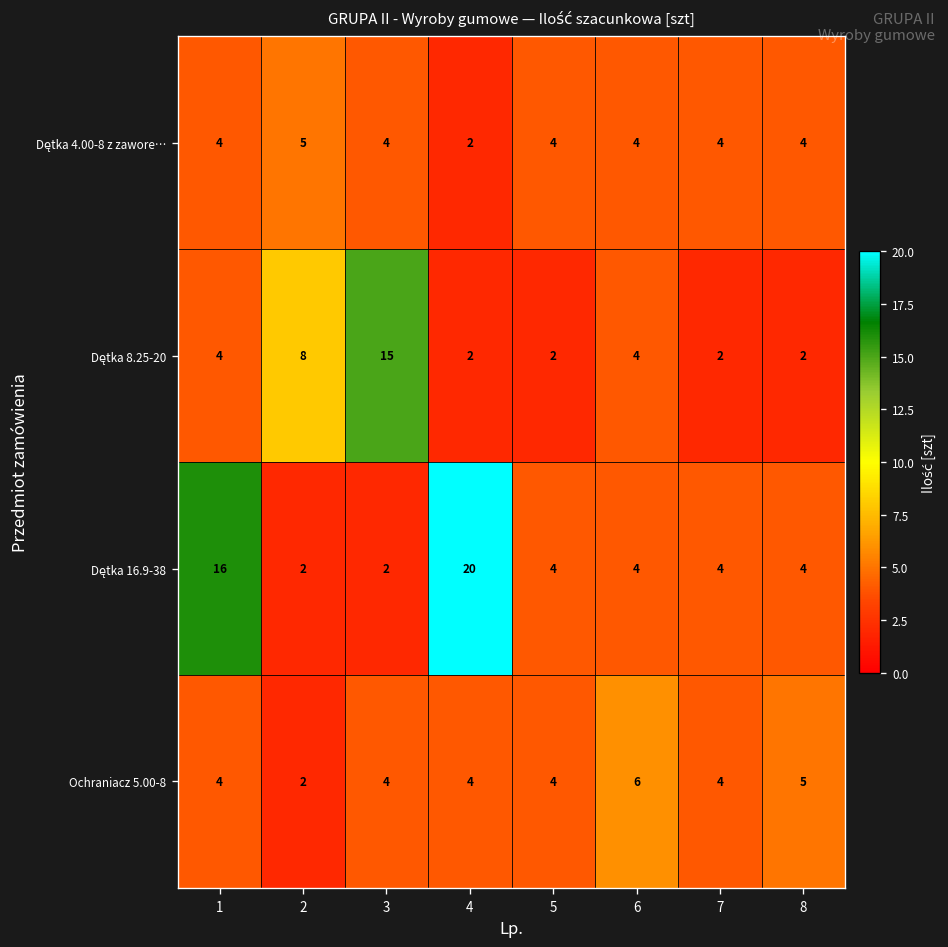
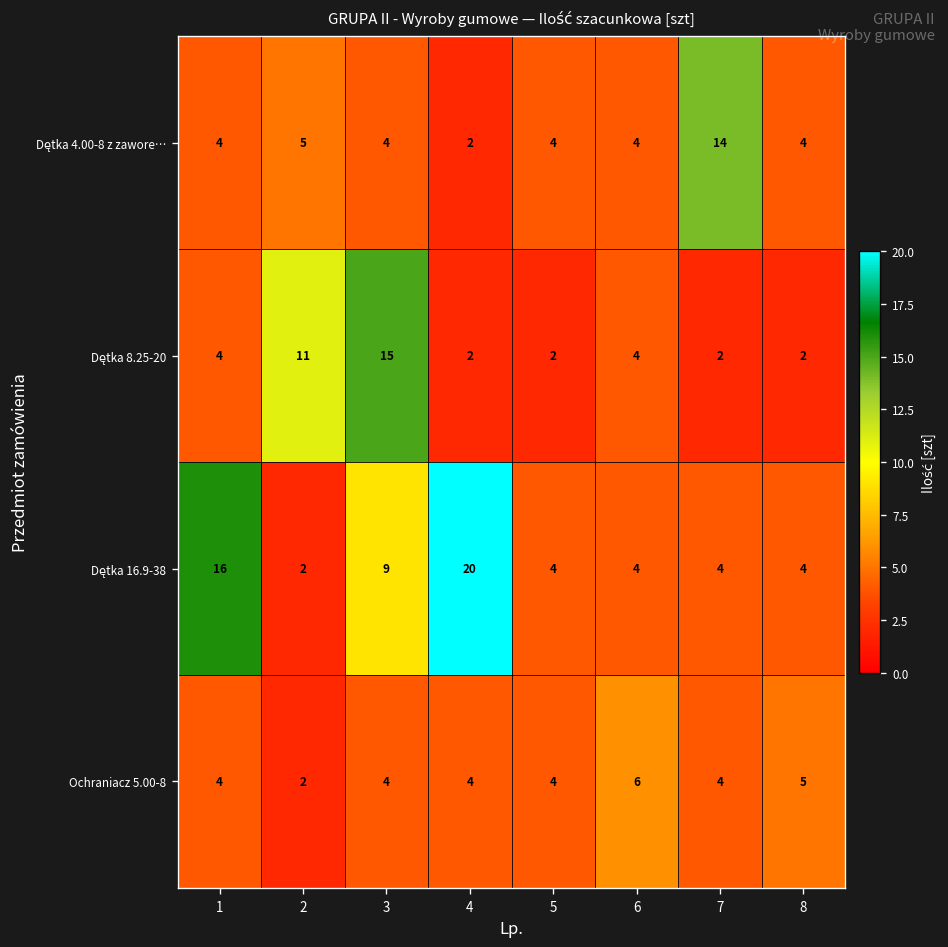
Dętka 4.00-8 z zawore…, 7: 4 -> 14
Dętka 8.25-20, 2: 8 -> 11
Dętka 16.9-38, 3: 2 -> 9
